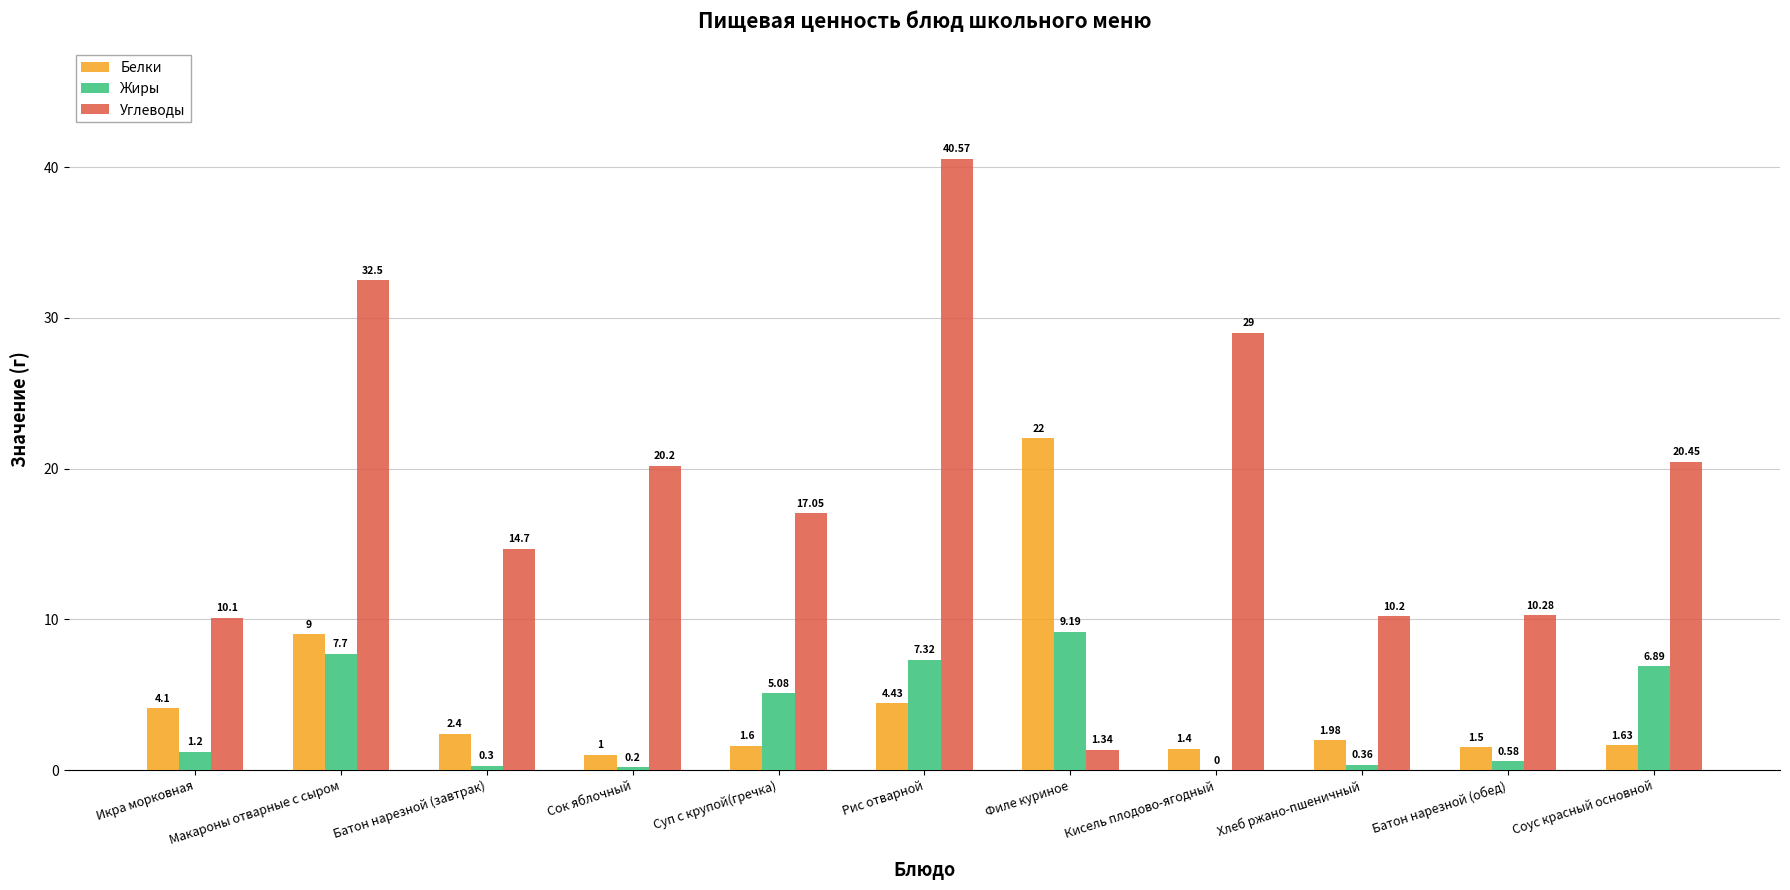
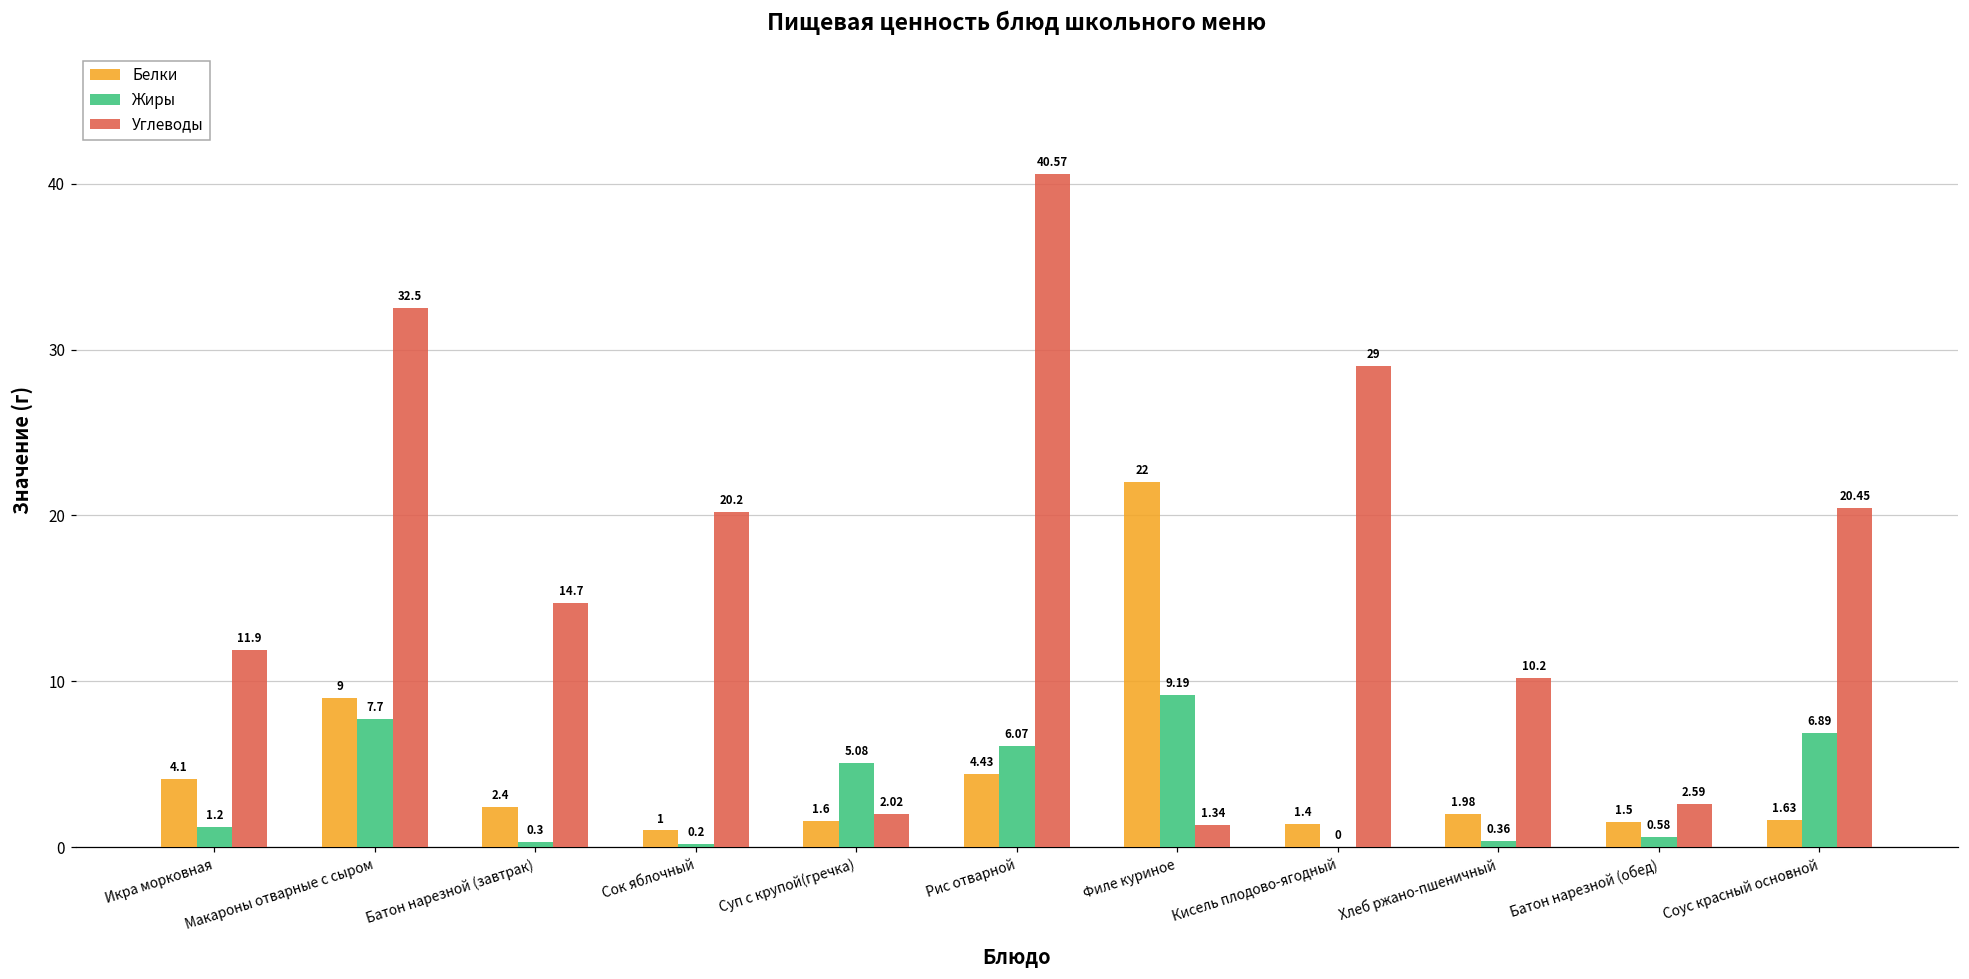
Углеводы, Икра морковная: 10.1 -> 11.9
Углеводы, Суп с крупой(гречка): 17.05 -> 2.02
Жиры, Рис отварной: 7.32 -> 6.07
Углеводы, Батон нарезной (обед): 10.28 -> 2.59
